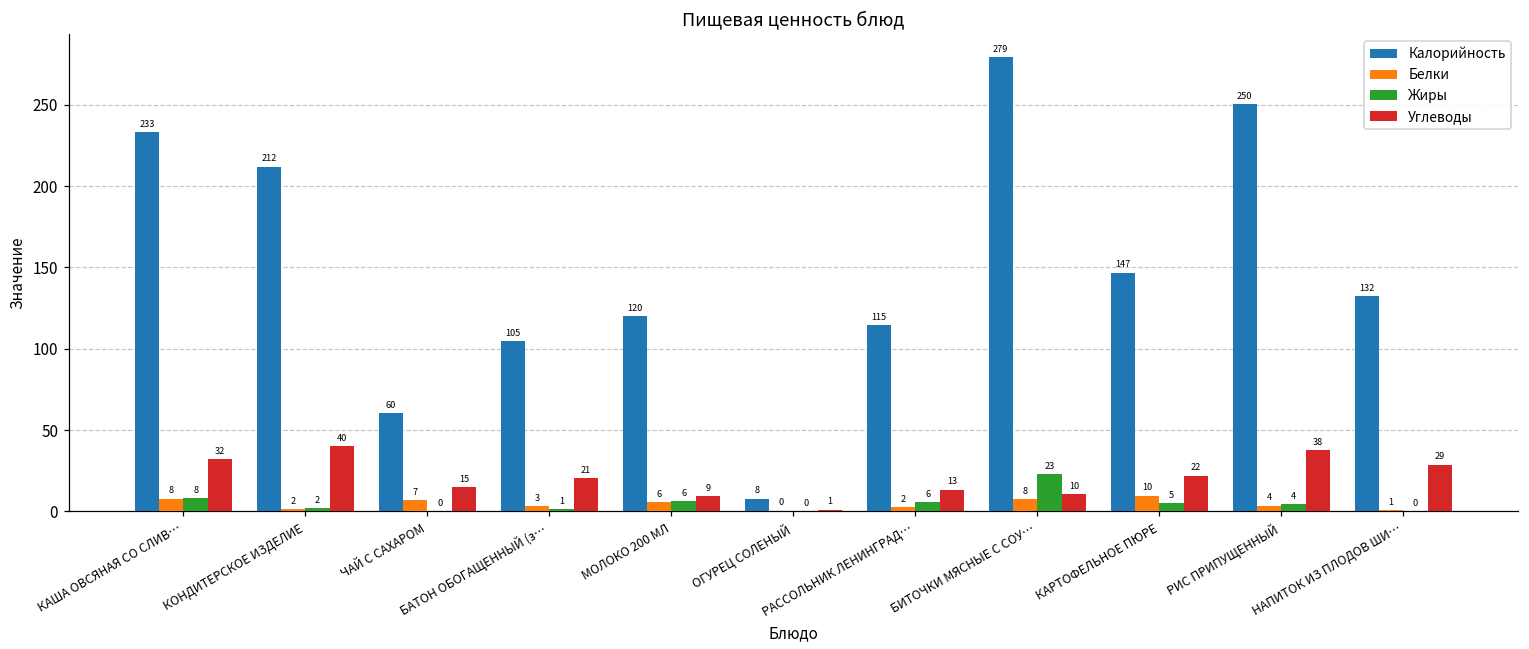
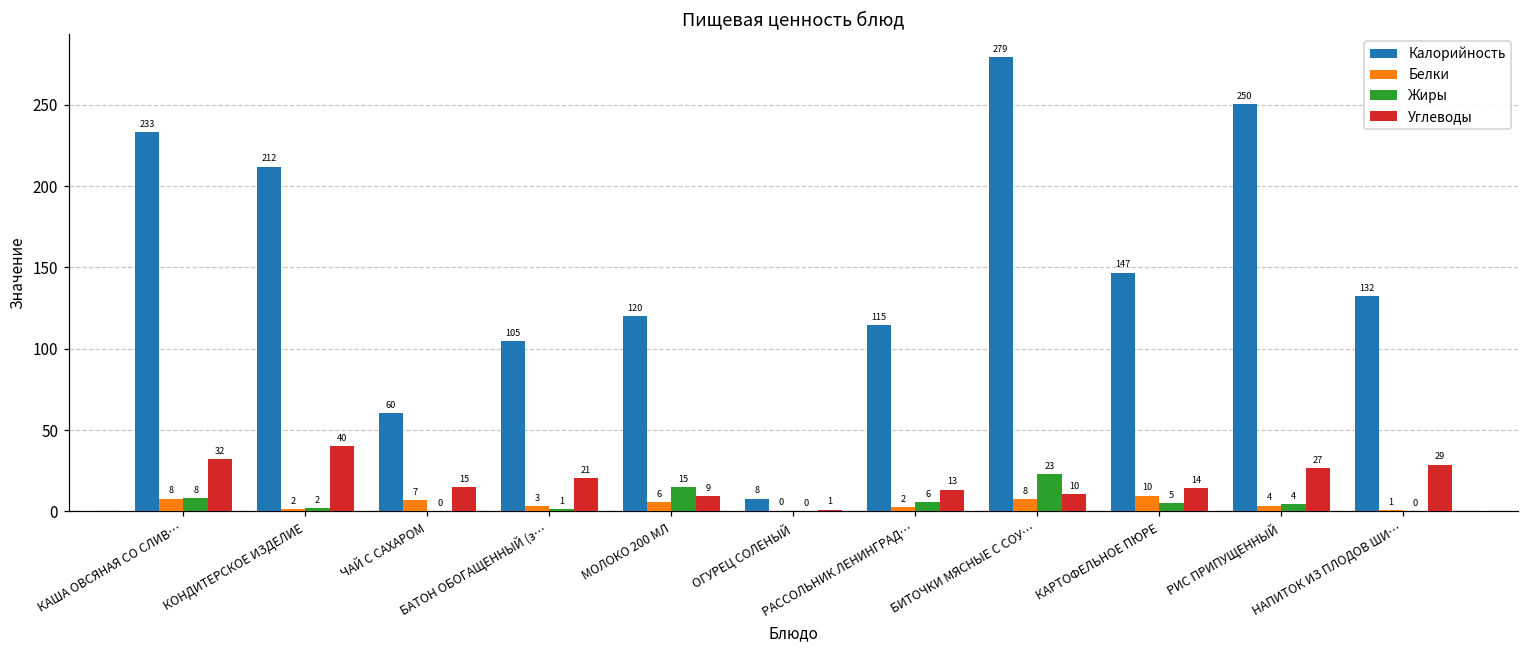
Жиры, МОЛОКО 200 МЛ: 6 -> 15
Углеводы, КАРТОФЕЛЬНОЕ ПЮРЕ: 22 -> 14
Углеводы, РИС ПРИПУЩЕННЫЙ: 38 -> 27
